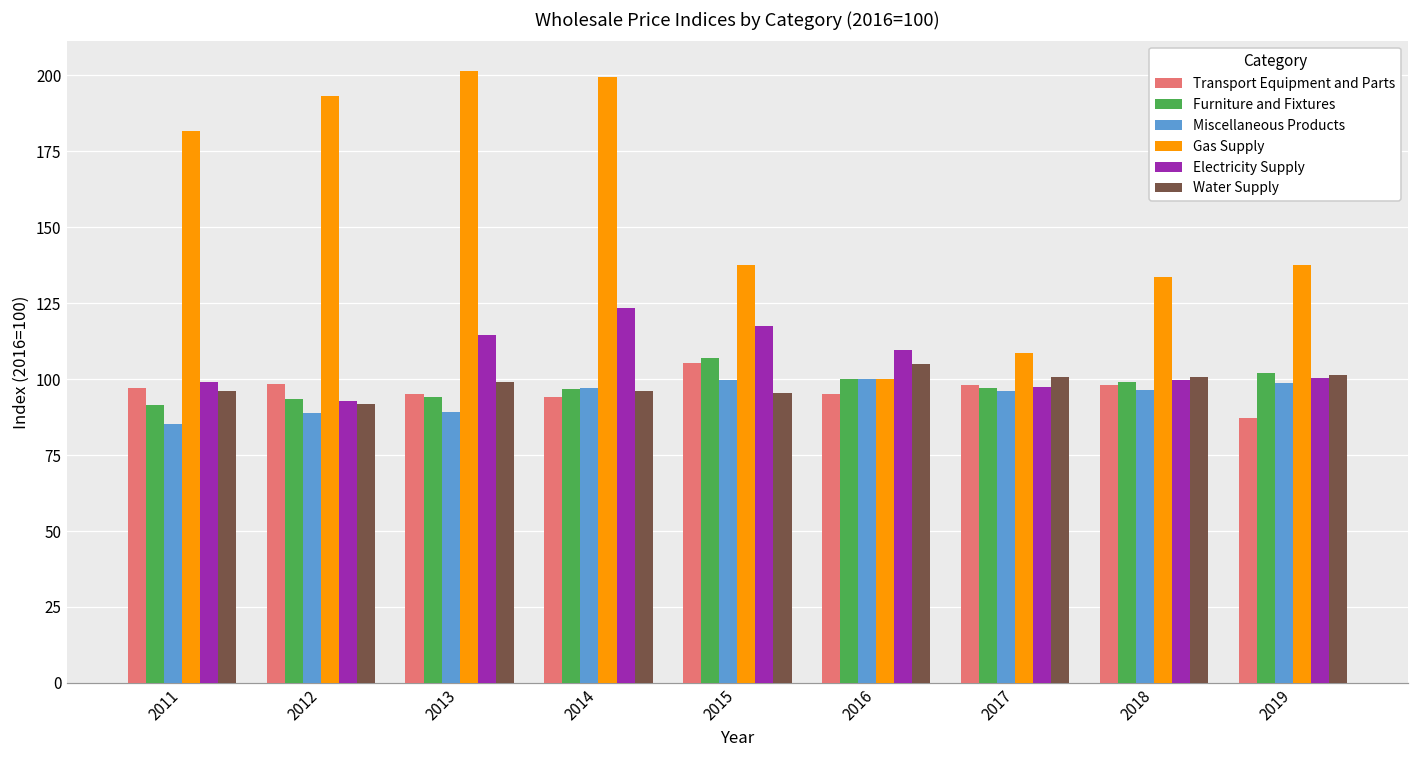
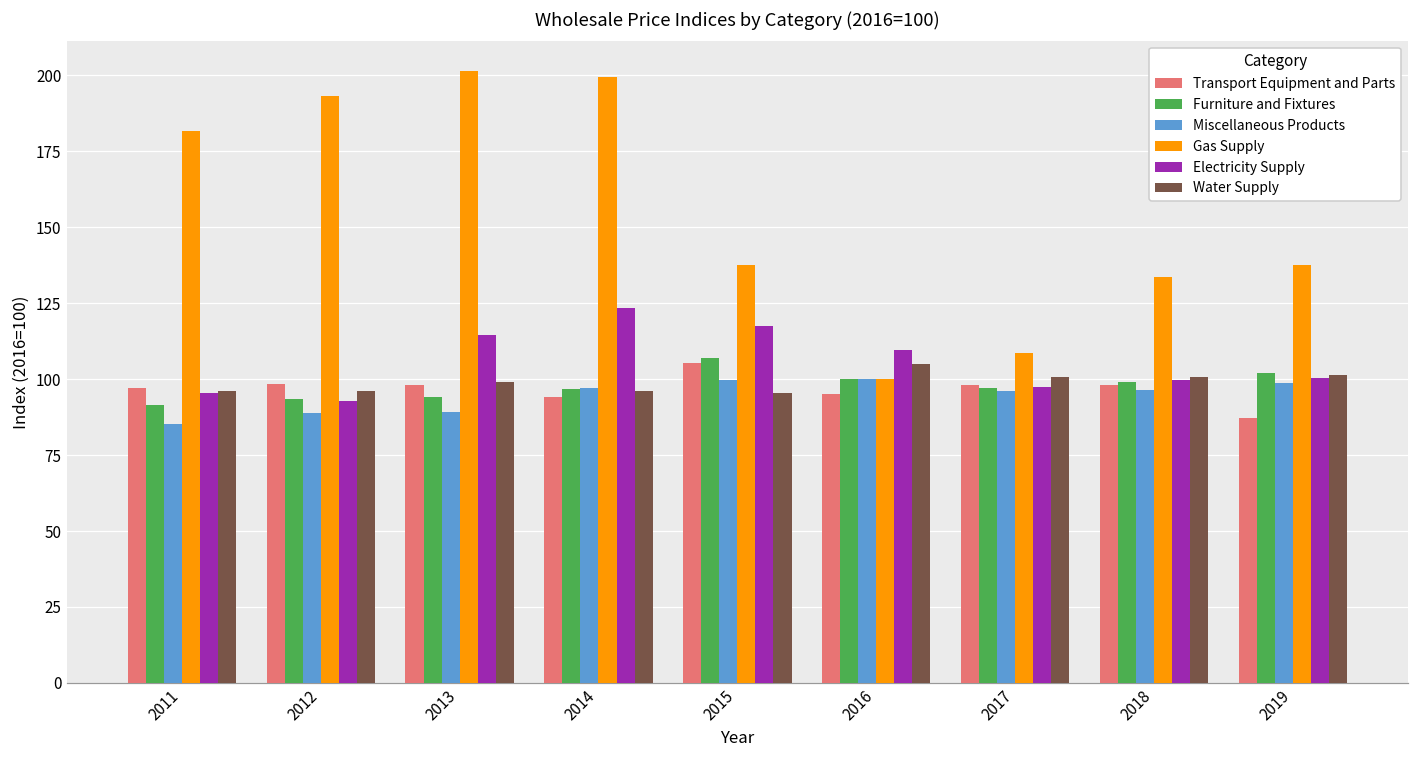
Electricity Supply, 2011: 99 -> 96
Water Supply, 2012: 92 -> 96
Transport Equipment and Parts, 2013: 95 -> 98
